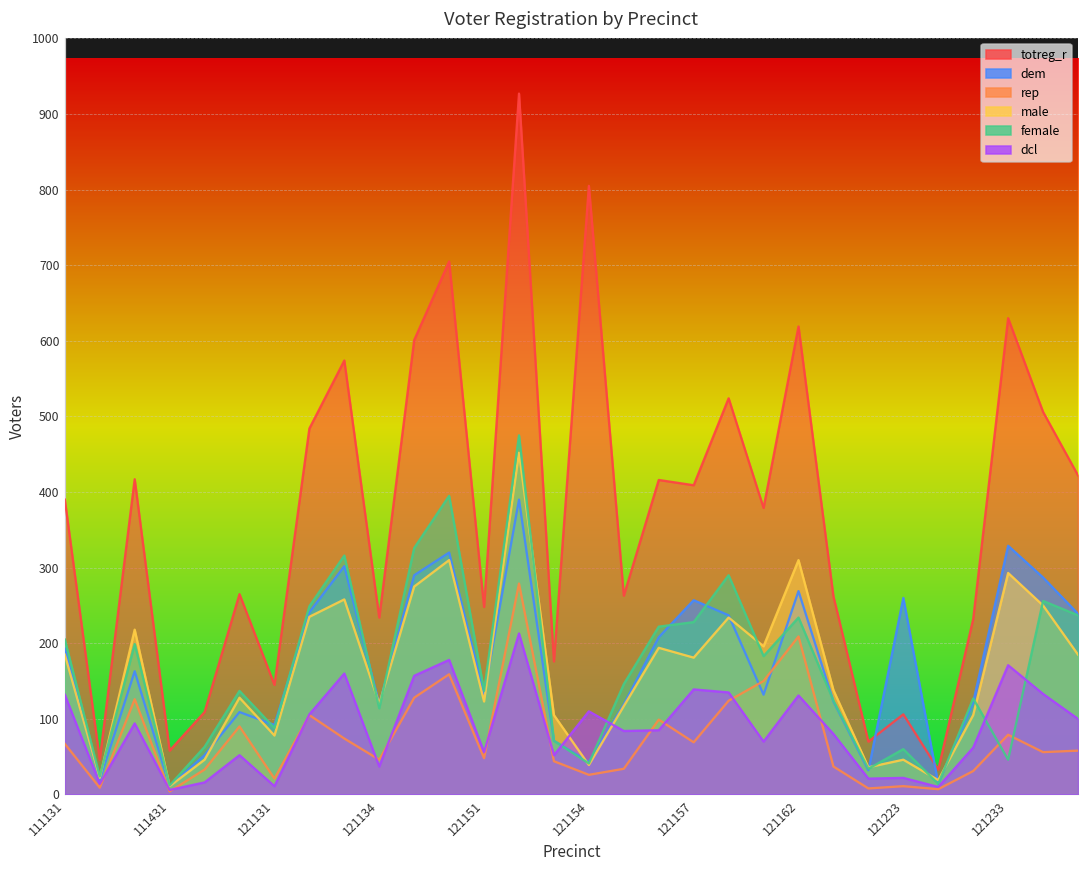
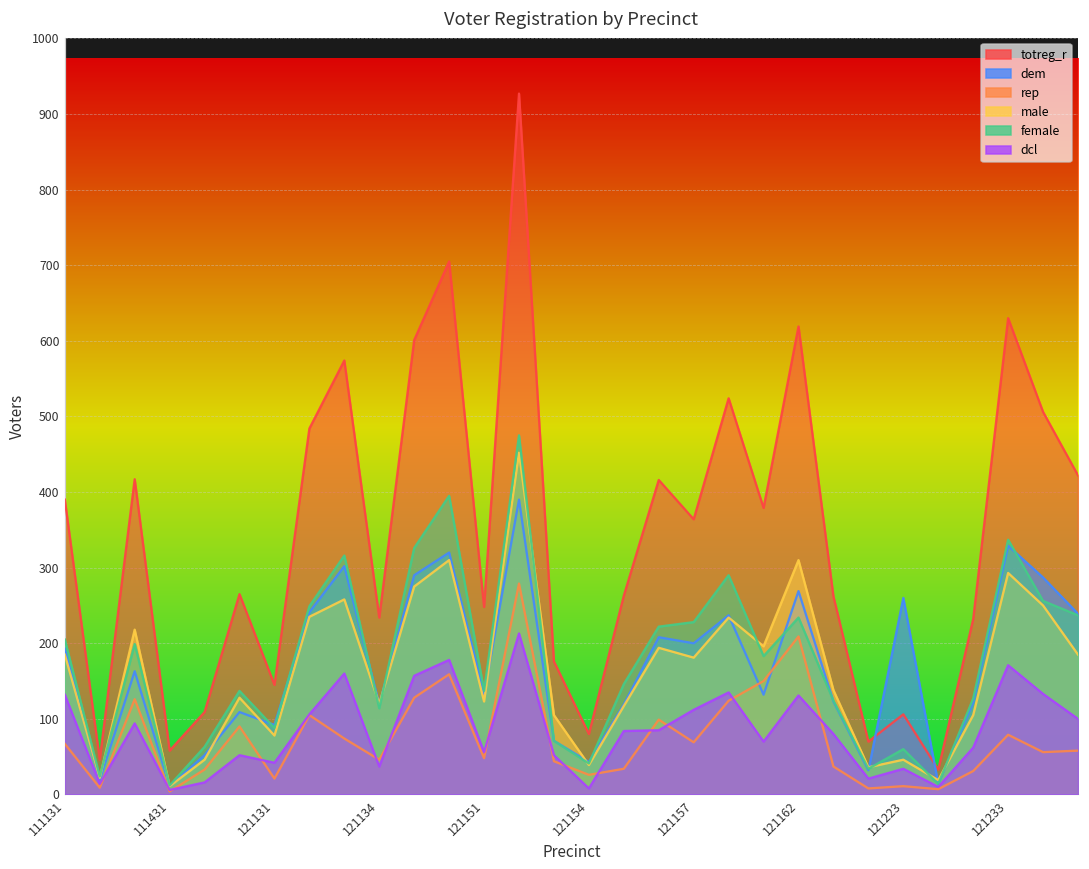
dcl, 121131: 10 -> 40
totreg_r, 121154: 810 -> 80
dcl, 121154: 110 -> 10
totreg_r, 121157: 410 -> 360
dem, 121157: 260 -> 200
dcl, 121157: 140 -> 110
dcl, 121223: 20 -> 30
female, 121233: 50 -> 340
